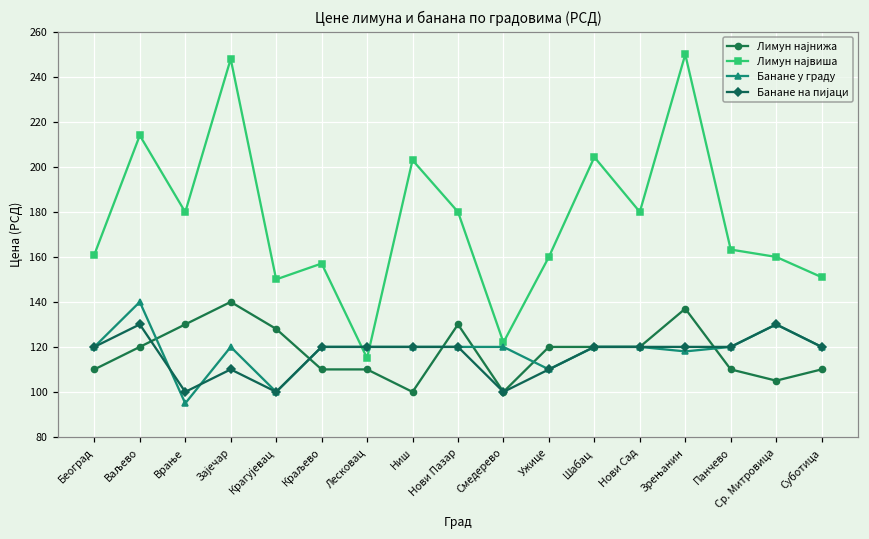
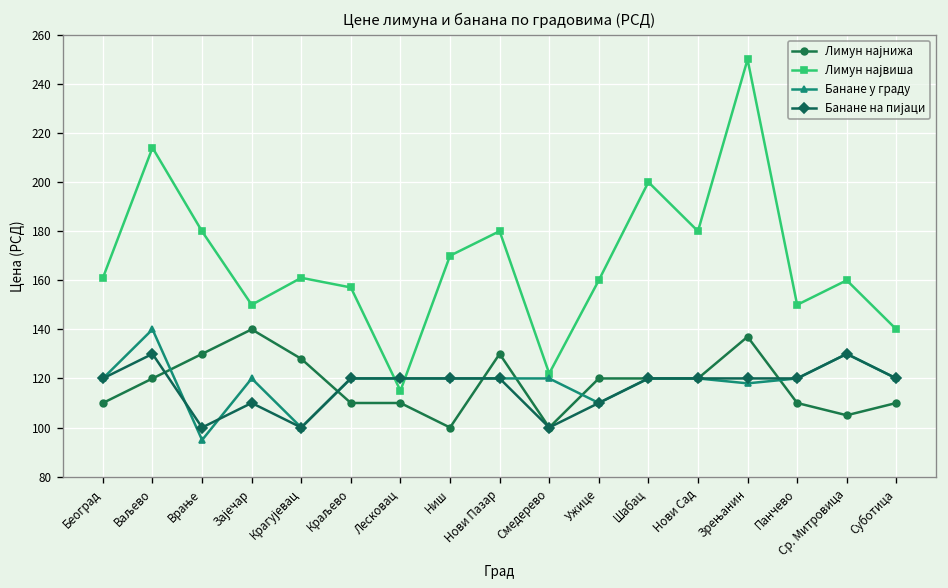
Лимун највиша, Зајечар: 248 -> 150
Лимун највиша, Крагујевац: 150 -> 161
Лимун највиша, Ниш: 203 -> 170
Лимун највиша, Шабац: 204 -> 200
Лимун највиша, Панчево: 163 -> 150
Лимун највиша, Суботица: 151 -> 140
